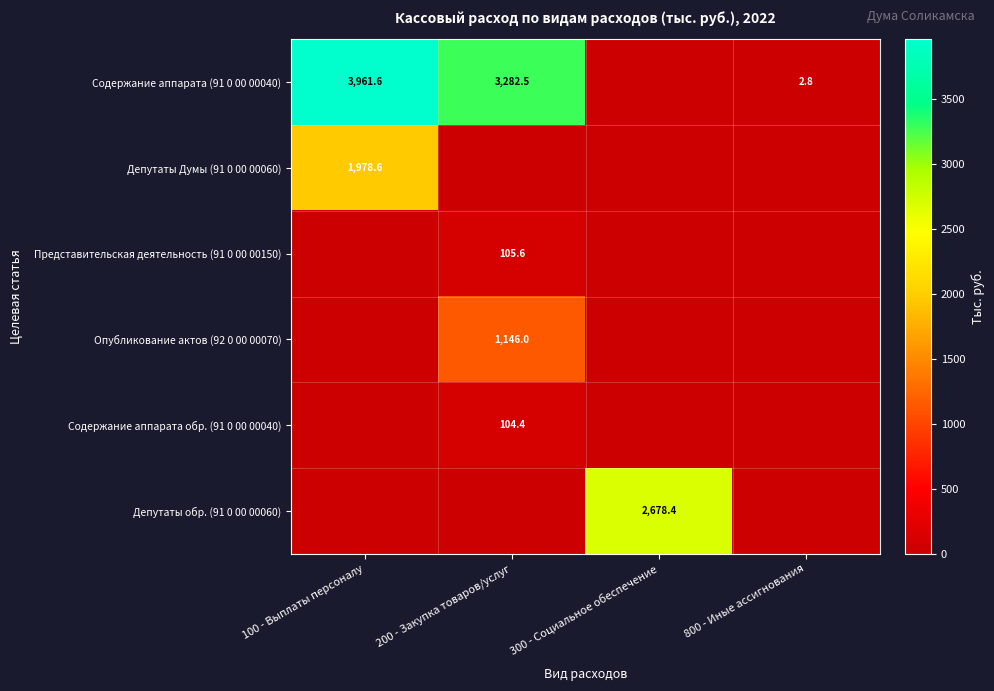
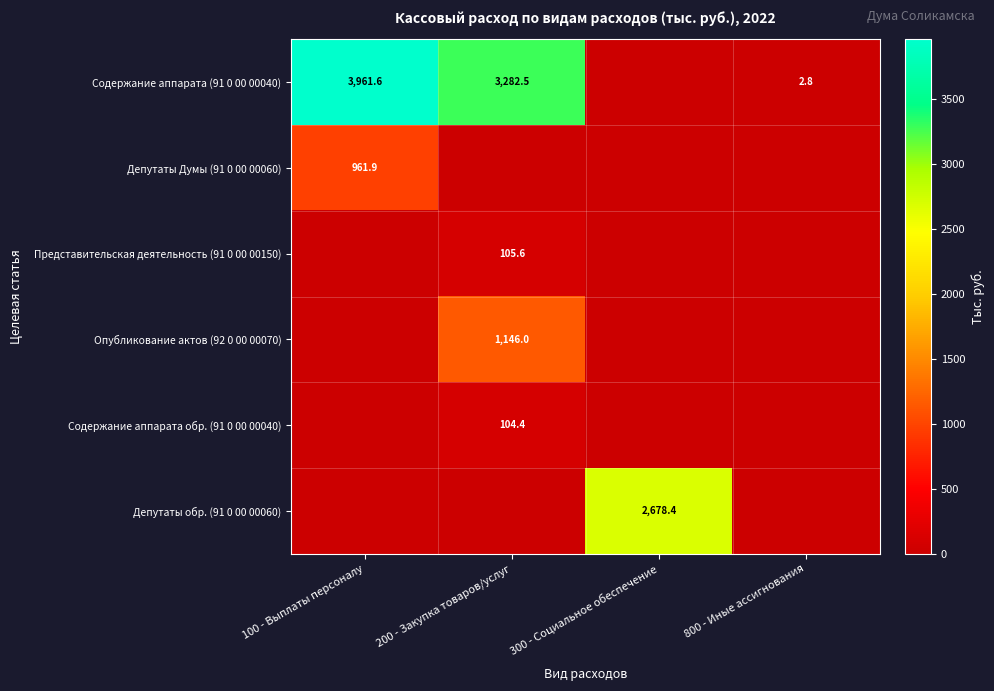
Депутаты Думы (91 0 00 00060), 100 - Выплаты персоналу: 1,978.6 -> 961.9
